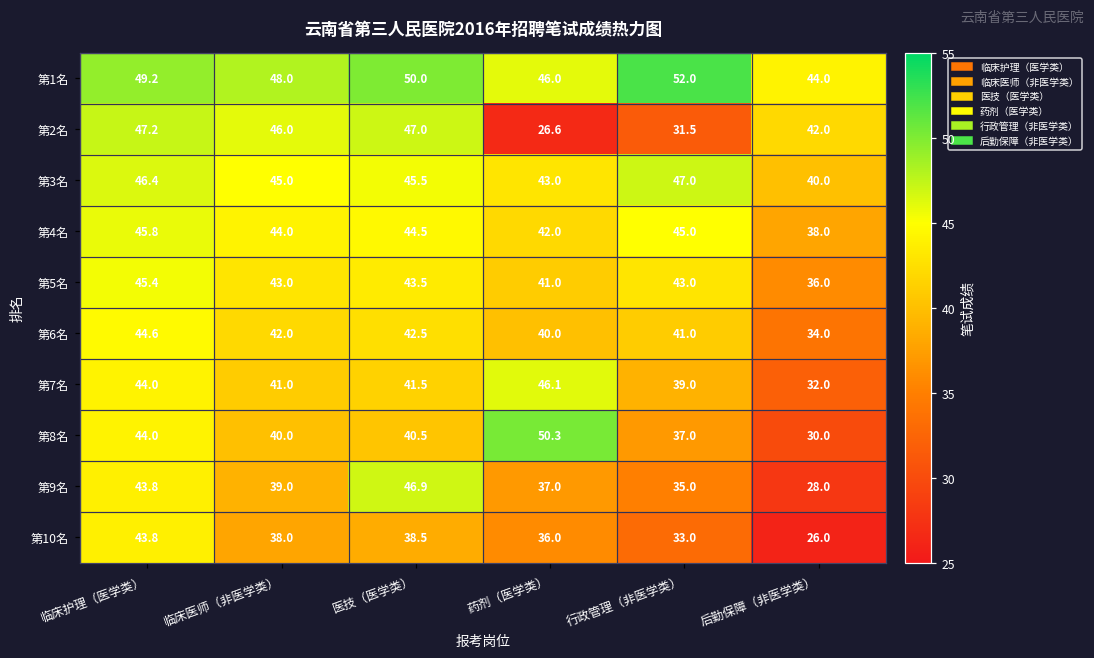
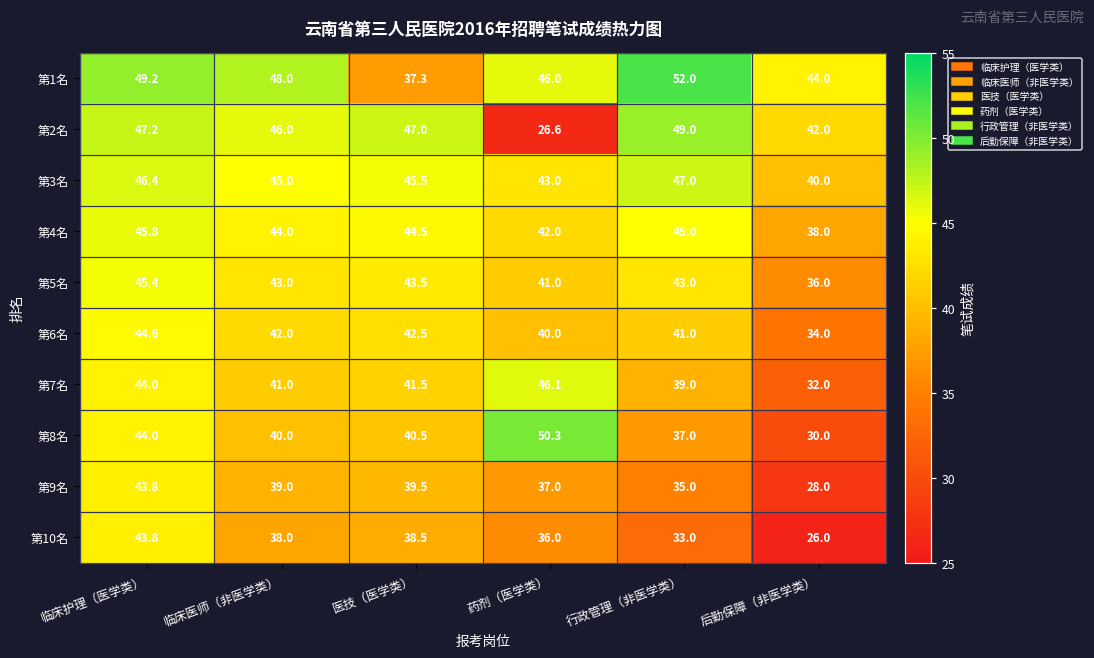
第1名, 医技（医学类）: 50.0 -> 37.3
第2名, 行政管理（非医学类）: 31.5 -> 49.0
第9名, 医技（医学类）: 46.9 -> 39.5
